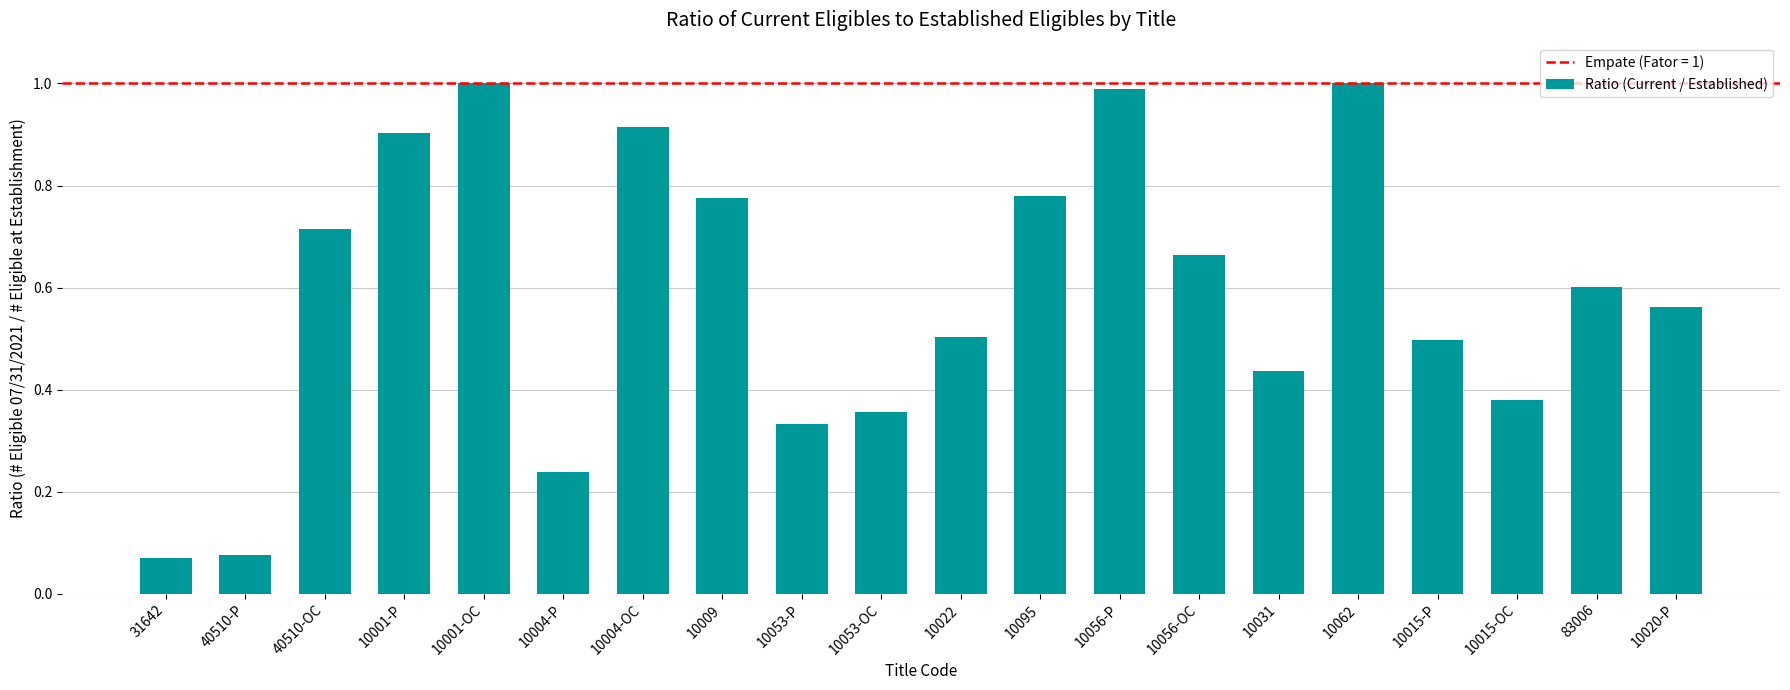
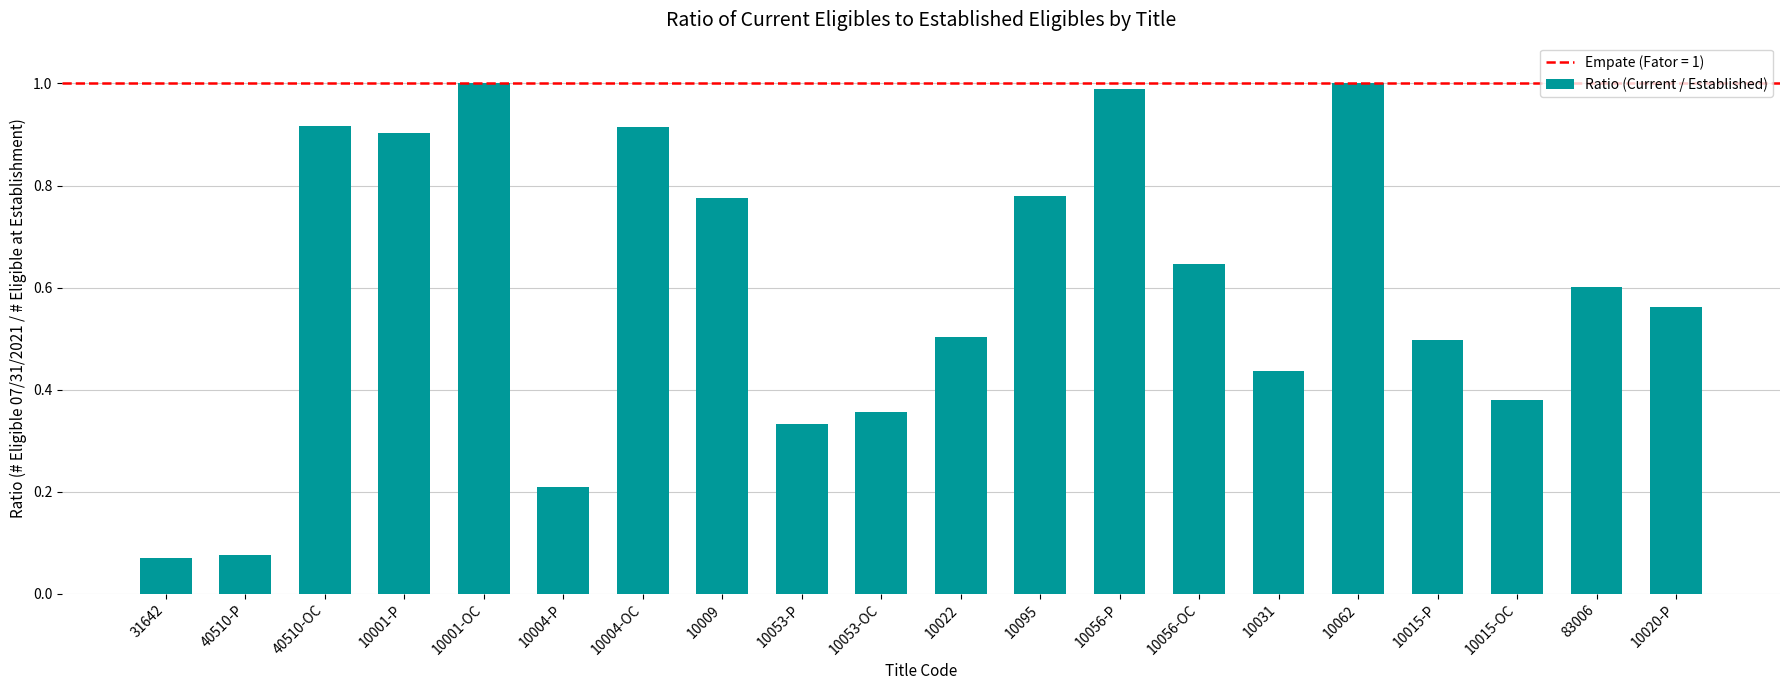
40510-OC: 0.72 -> 0.92
10004-P: 0.24 -> 0.21
10056-OC: 0.66 -> 0.65
